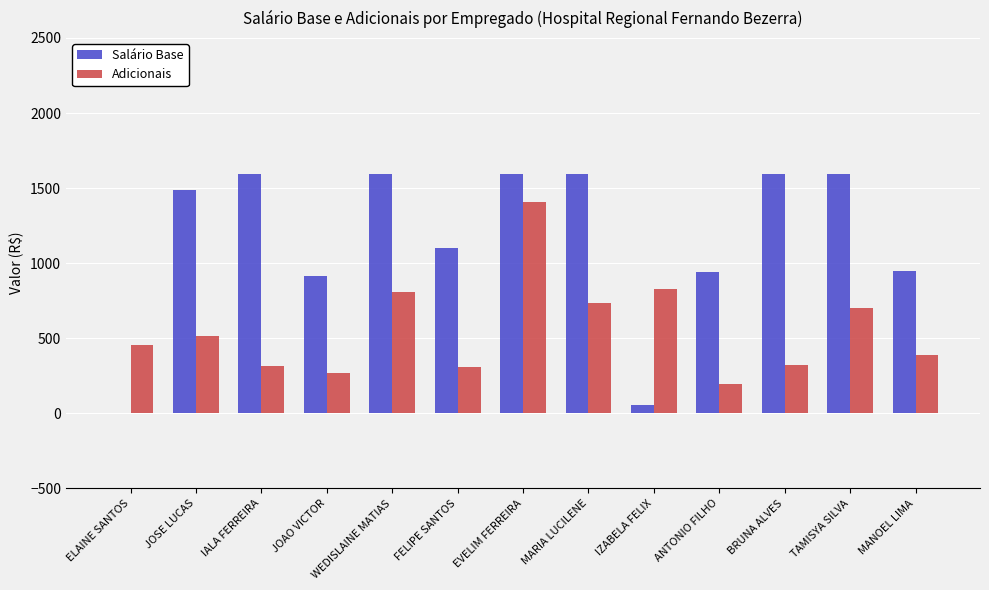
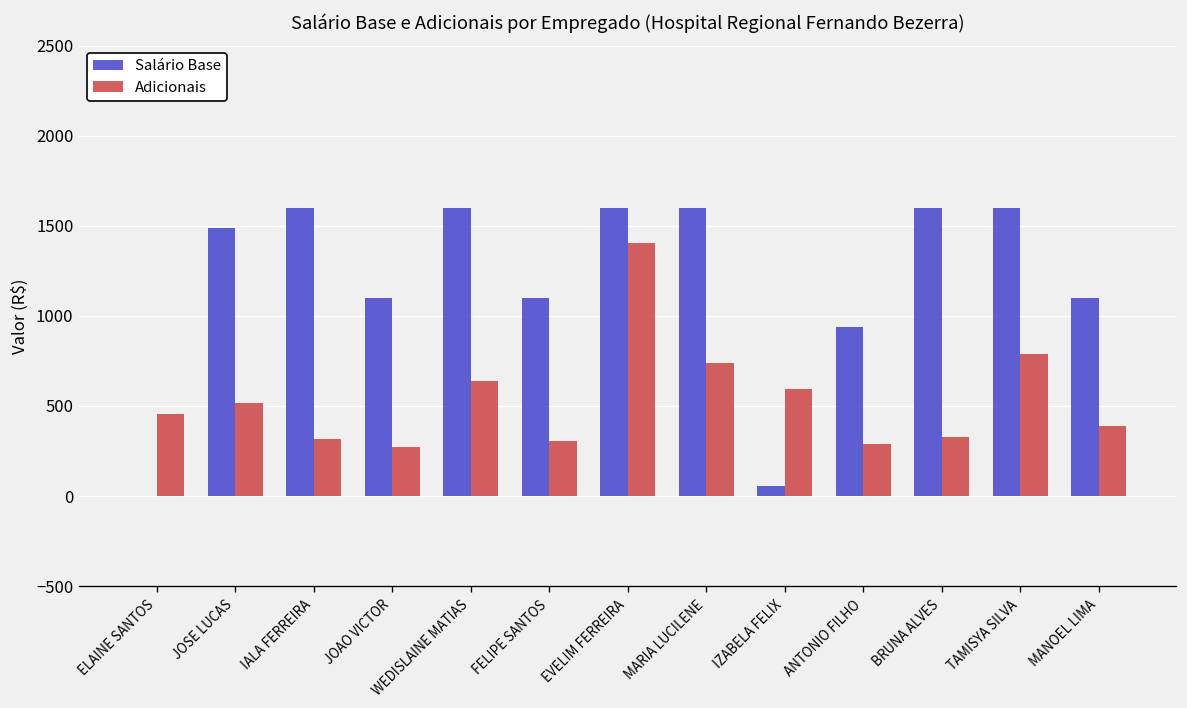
Salário Base, JOAO VICTOR: 920 -> 1100
Adicionais, WEDISLAINE MATIAS: 810 -> 640
Adicionais, IZABELA FELIX: 830 -> 590
Adicionais, ANTONIO FILHO: 190 -> 290
Adicionais, TAMISYA SILVA: 700 -> 790
Salário Base, MANOEL LIMA: 950 -> 1100
